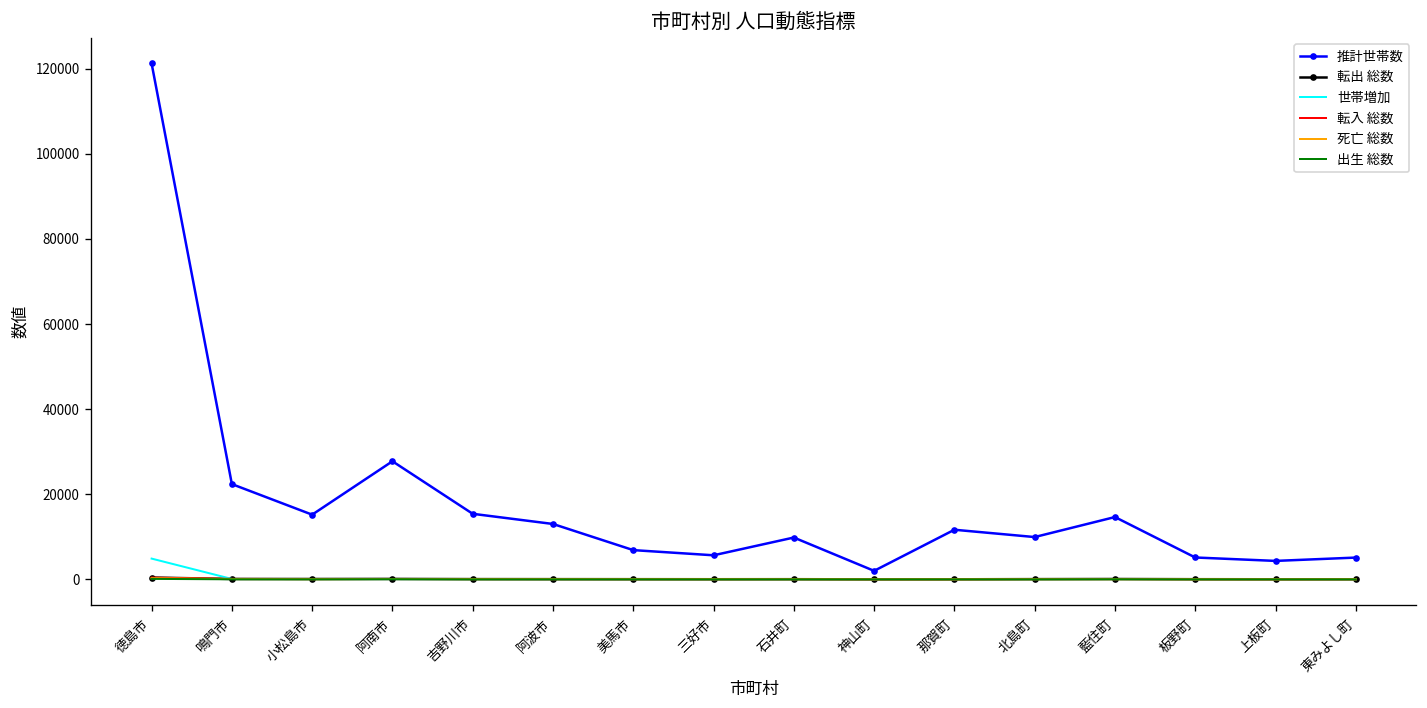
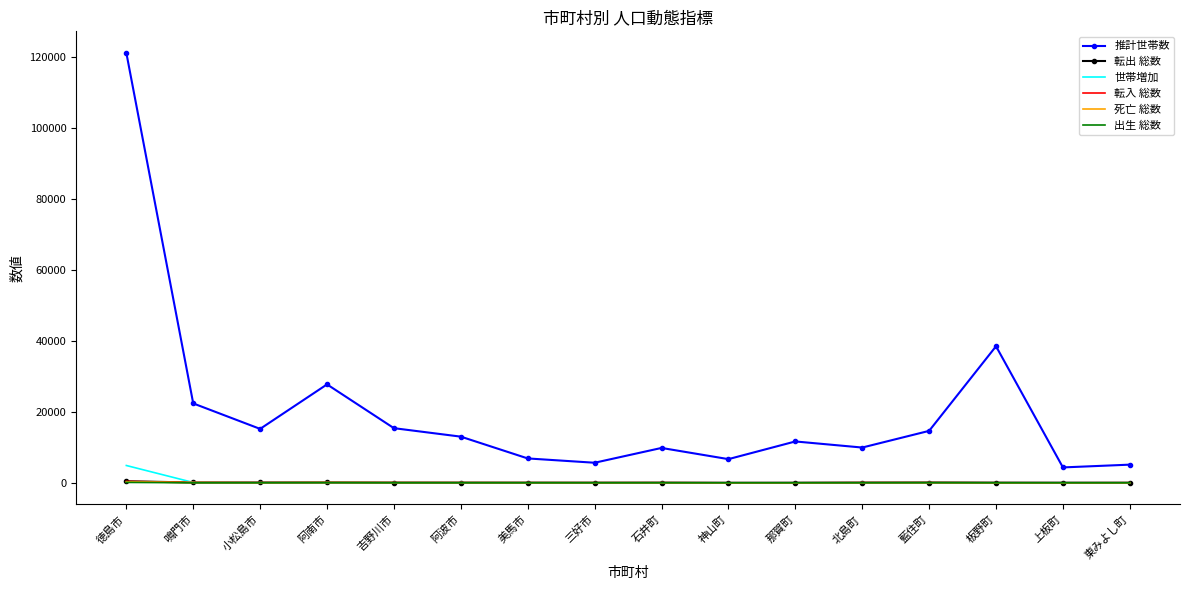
推計世帯数, 神山町: 2000 -> 7000
推計世帯数, 板野町: 5000 -> 39000
